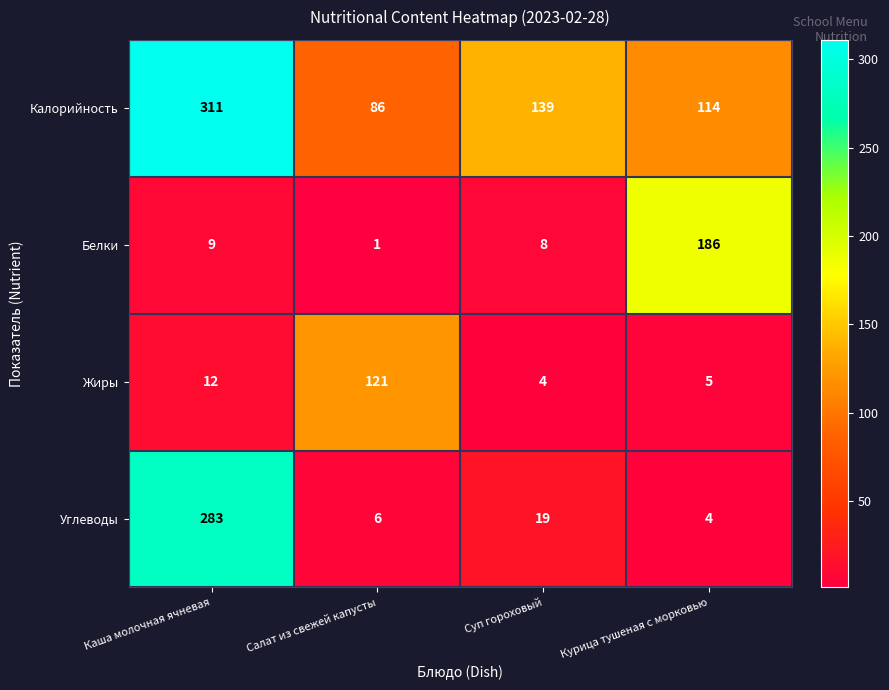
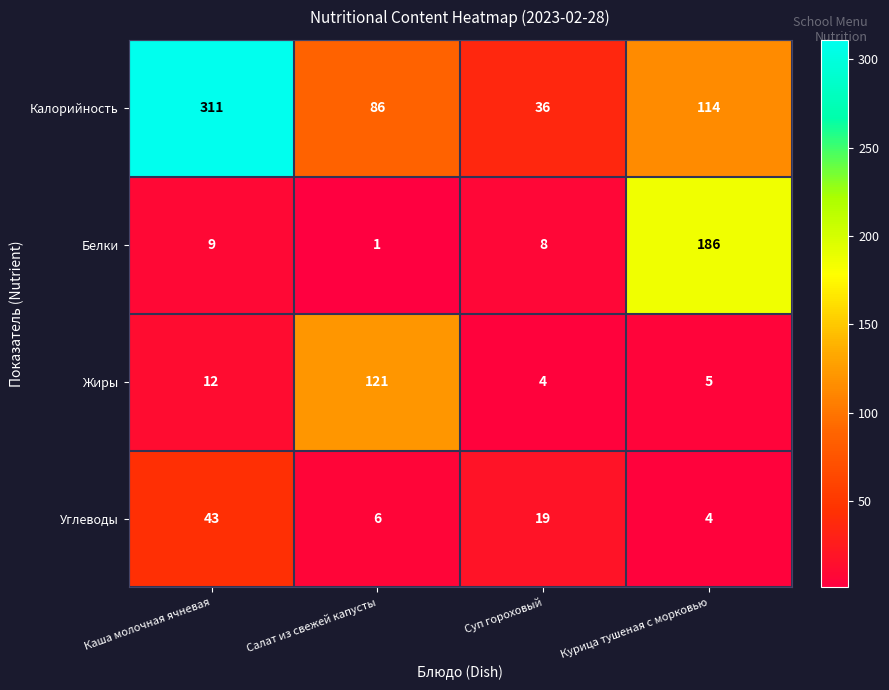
Калорийность, Суп гороховый: 139 -> 36
Углеводы, Каша молочная ячневая: 283 -> 43
